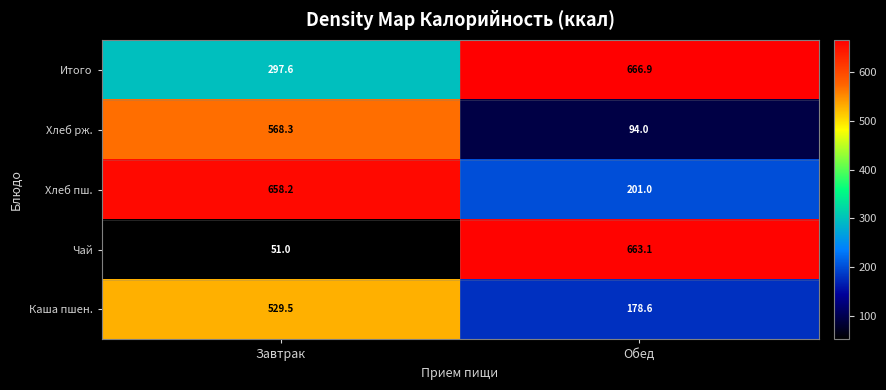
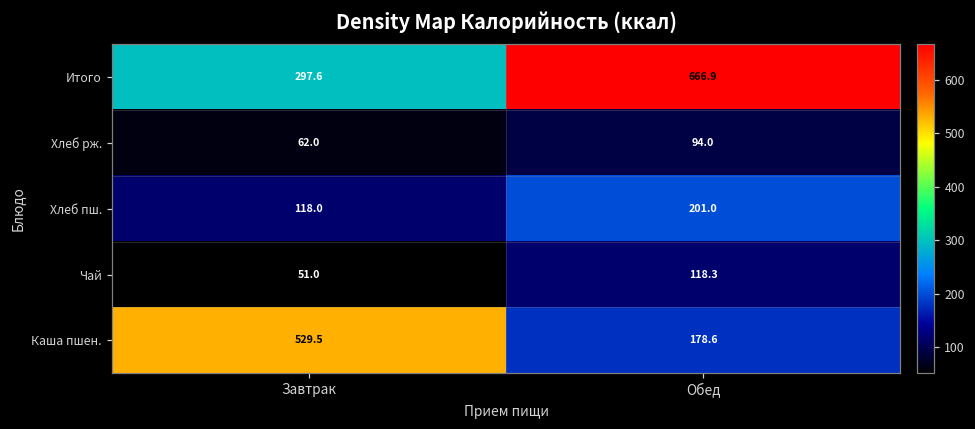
Хлеб рж., Завтрак: 568.3 -> 62.0
Хлеб пш., Завтрак: 658.2 -> 118.0
Чай, Обед: 663.1 -> 118.3
